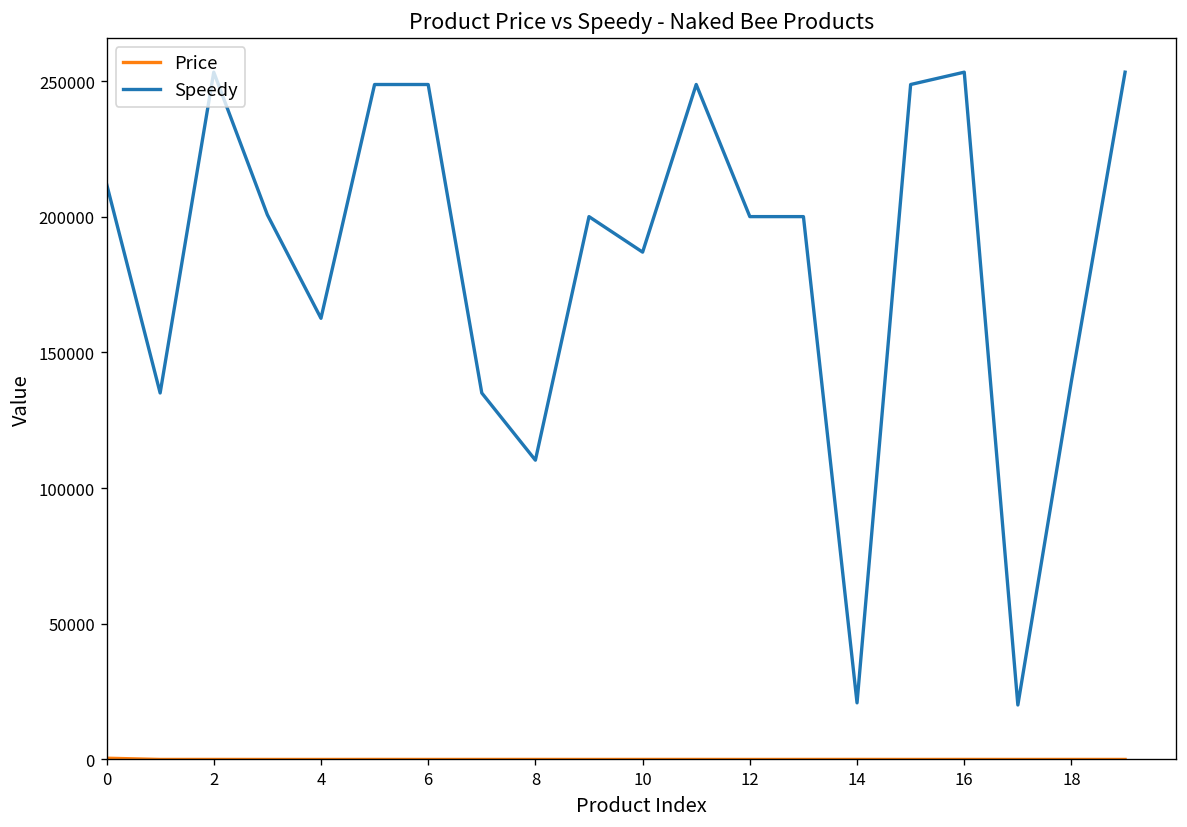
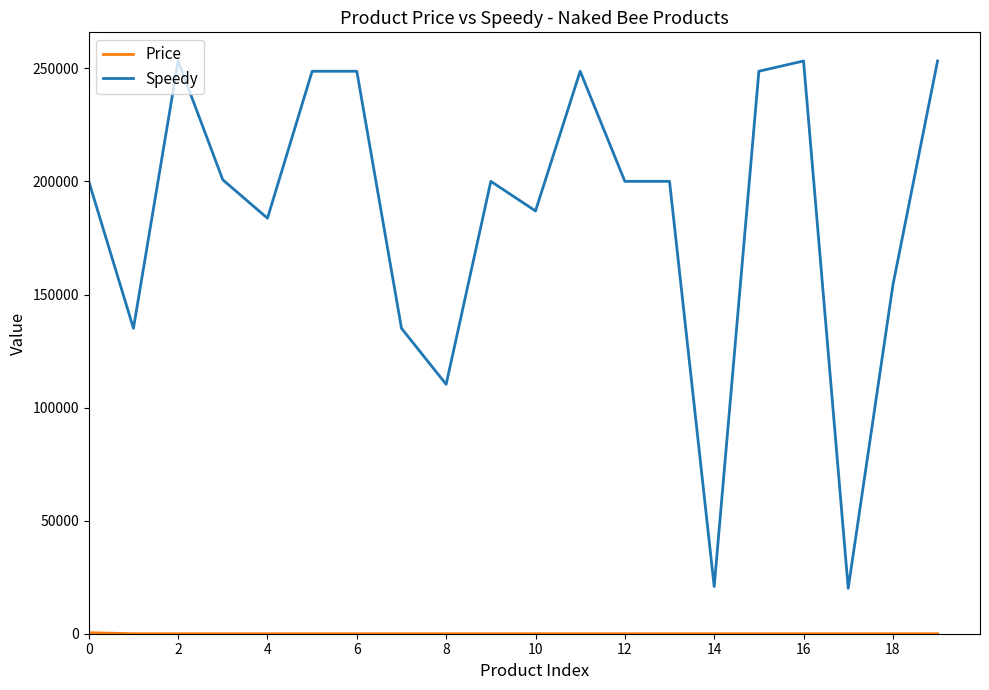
Speedy, 0: 212000 -> 200000
Speedy, 4: 163000 -> 184000
Speedy, 18: 140000 -> 154000
